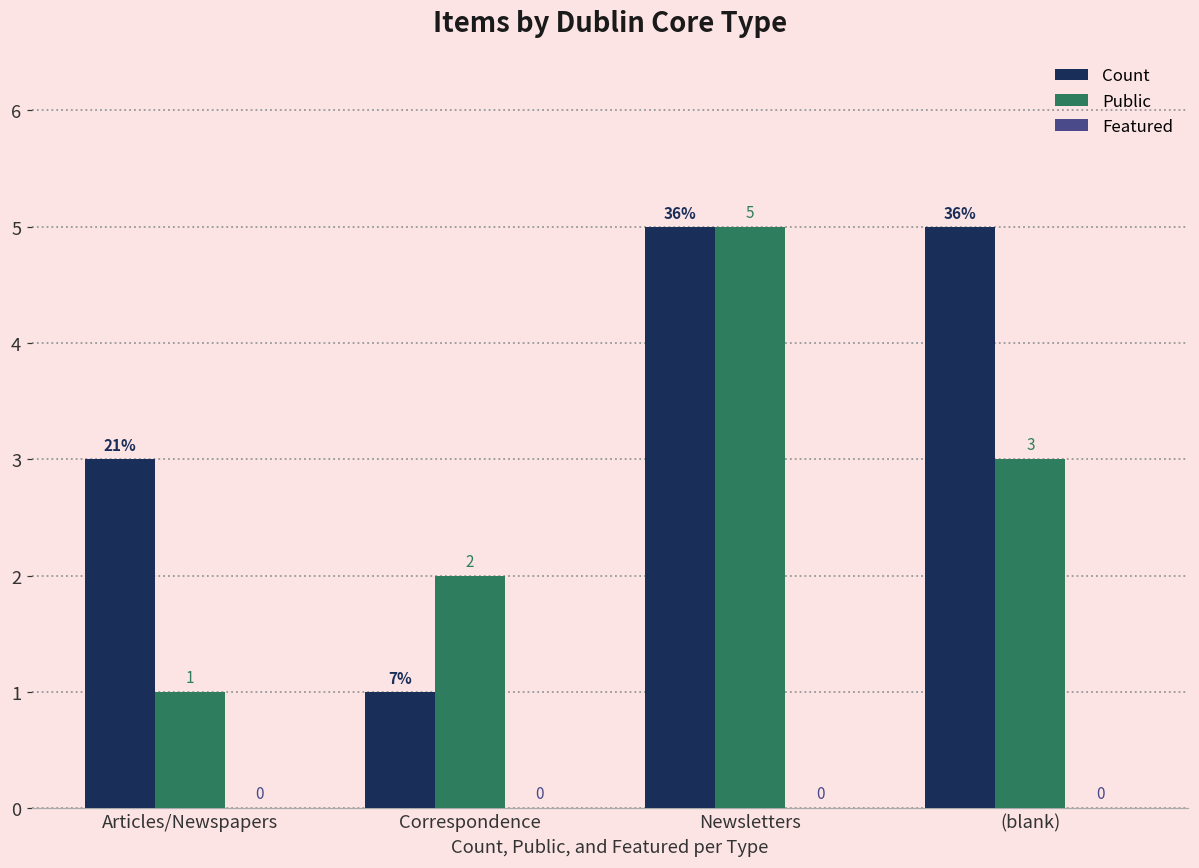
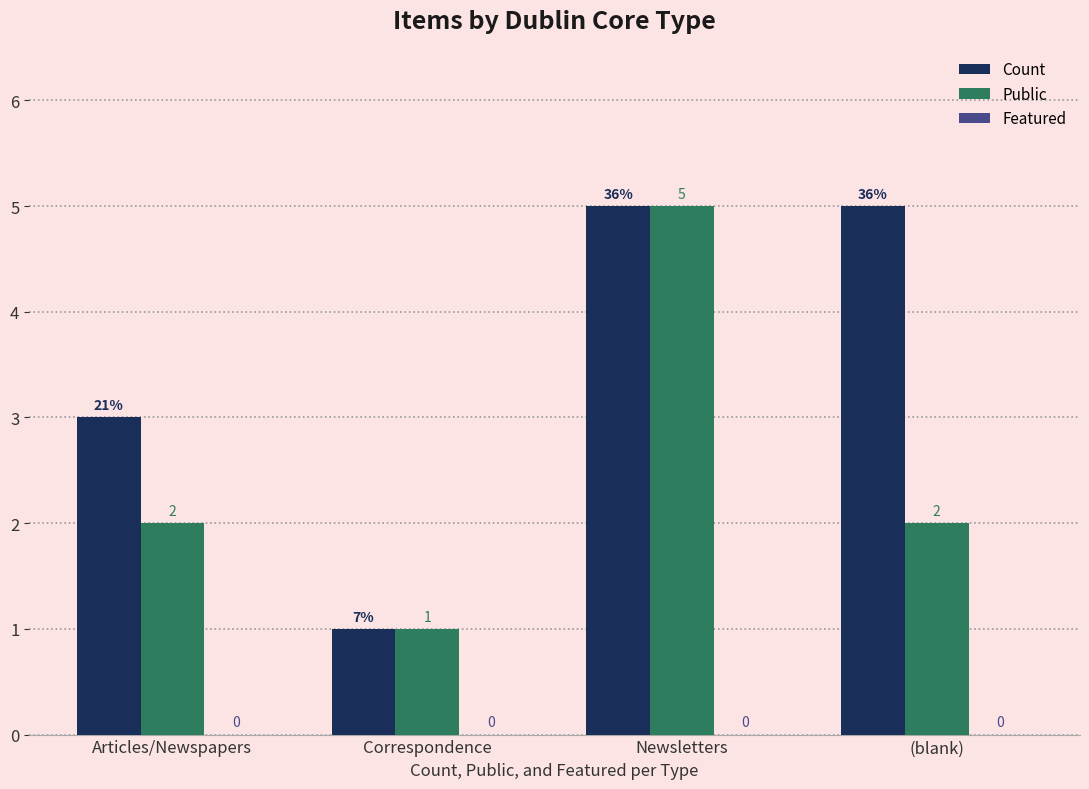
Public, Articles/Newspapers: 1 -> 2
Public, Correspondence: 2 -> 1
Public, (blank): 3 -> 2
